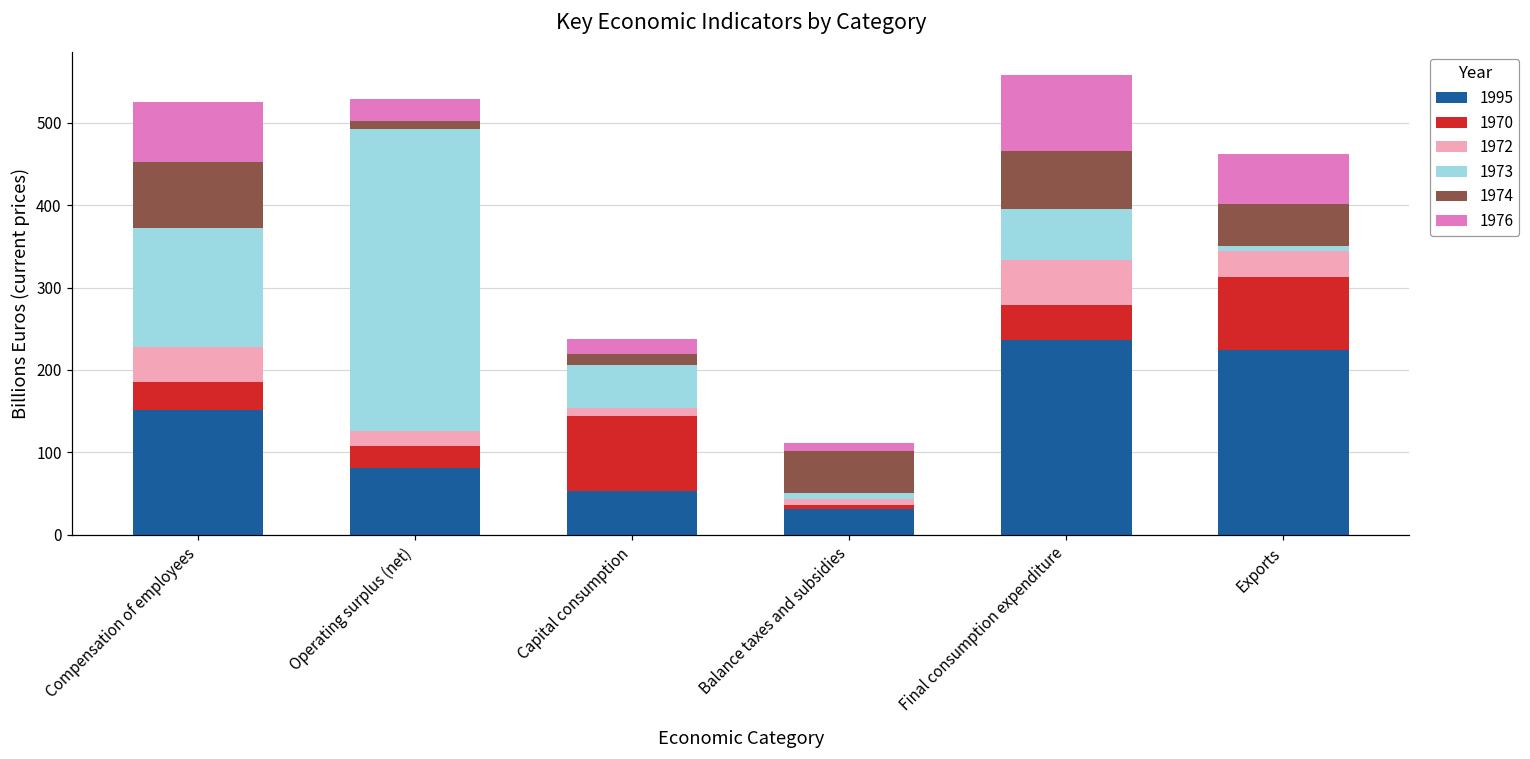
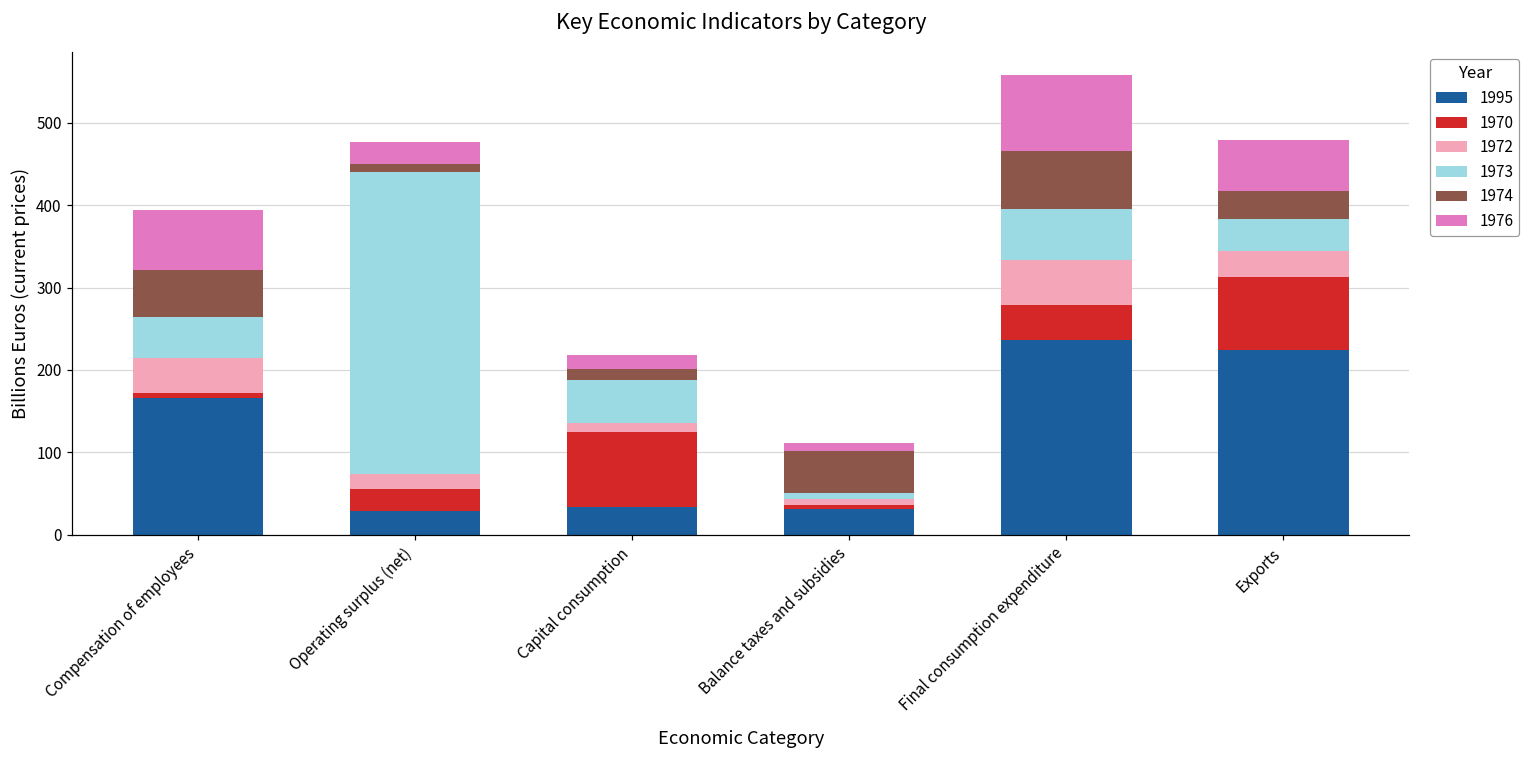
1995, Compensation of employees: 150 -> 170
1970, Compensation of employees: 30 -> 10
1973, Compensation of employees: 140 -> 50
1974, Compensation of employees: 80 -> 60
1995, Operating surplus (net): 80 -> 30
1995, Capital consumption: 50 -> 30
1973, Exports: 10 -> 40
1974, Exports: 50 -> 30
